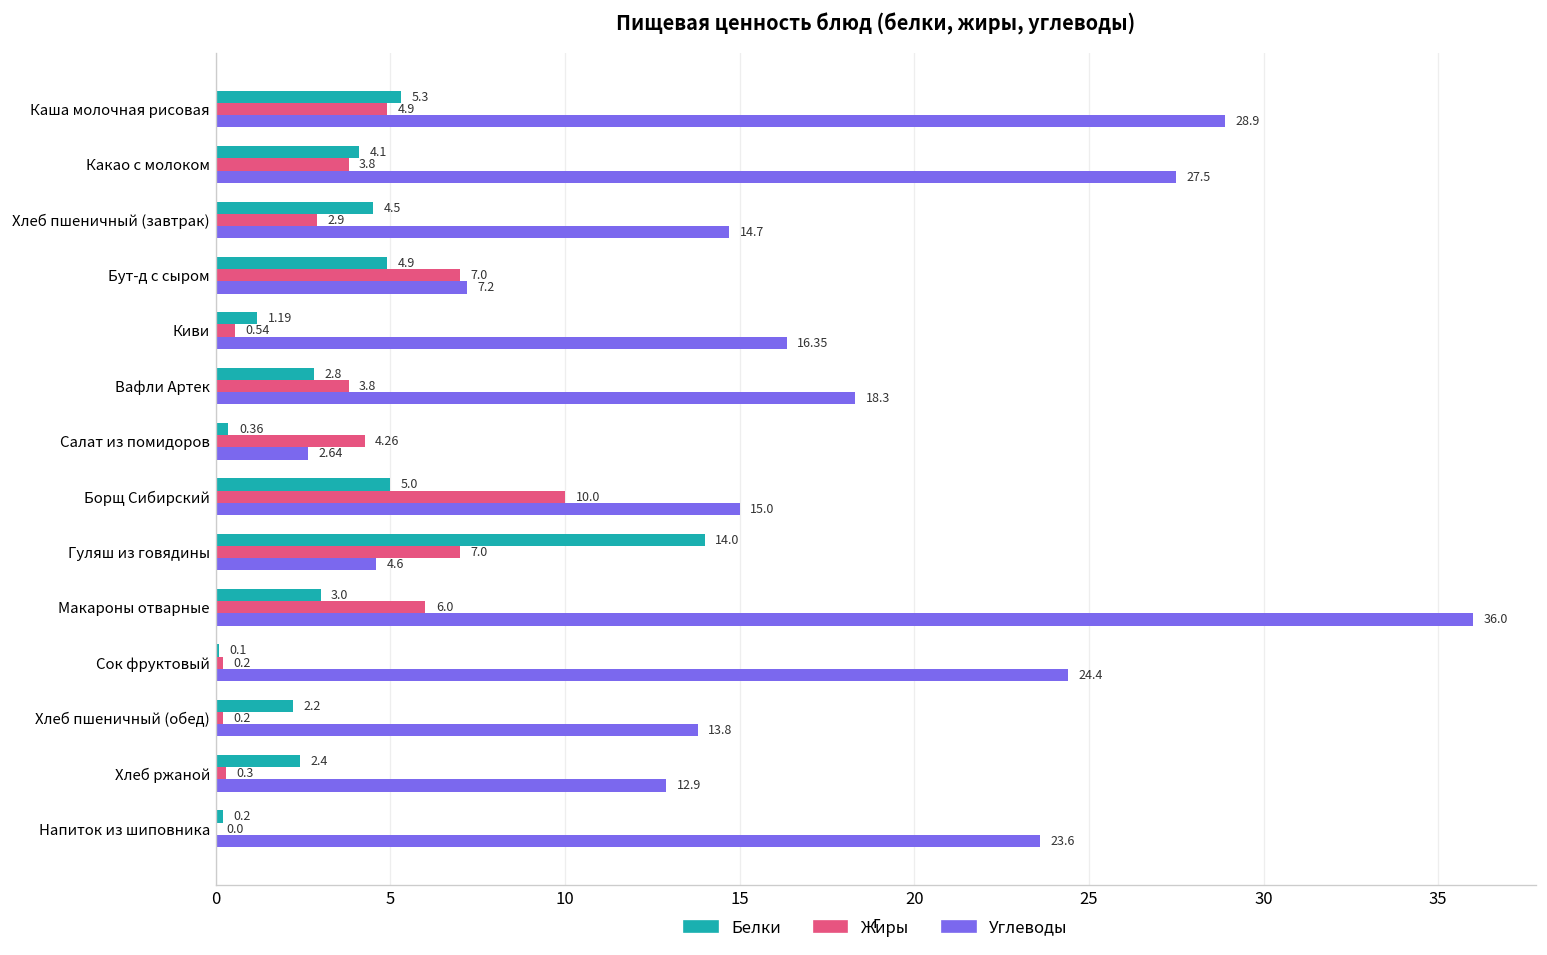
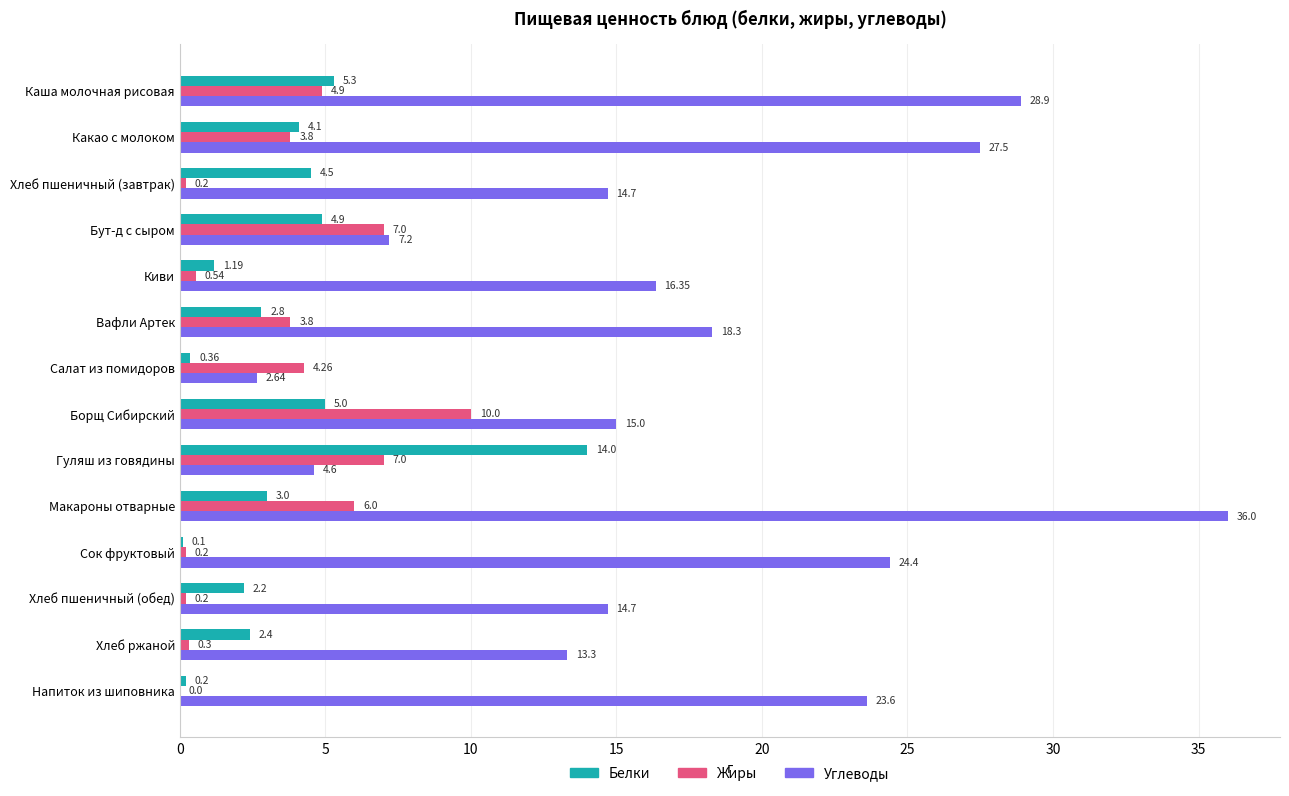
Жиры, Хлеб пшеничный (завтрак): 2.9 -> 0.2
Углеводы, Хлеб пшеничный (обед): 13.8 -> 14.7
Углеводы, Хлеб ржаной: 12.9 -> 13.3
